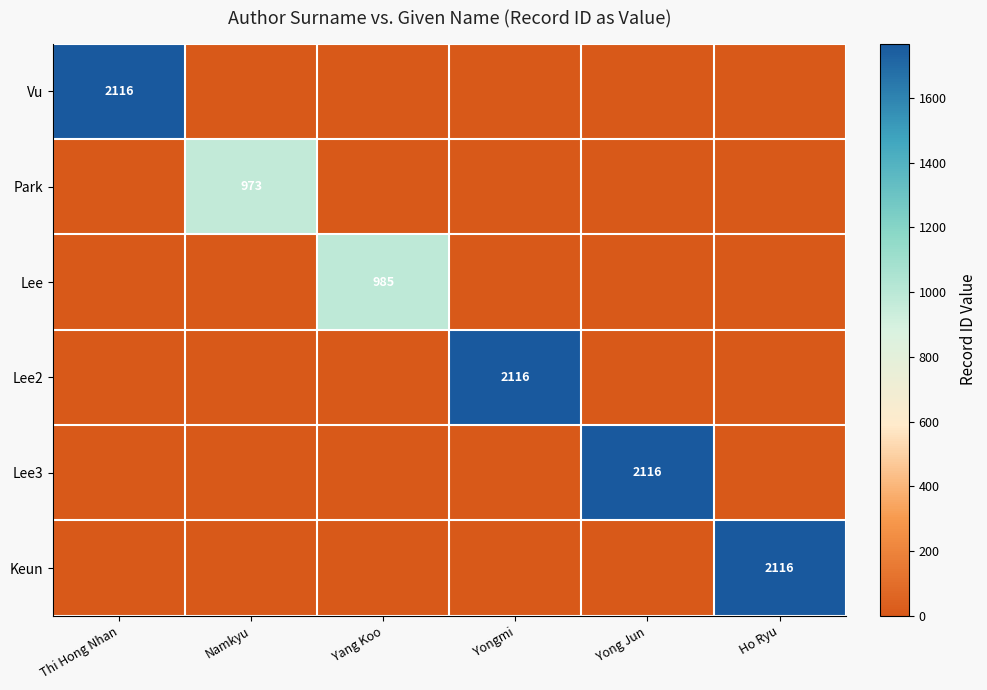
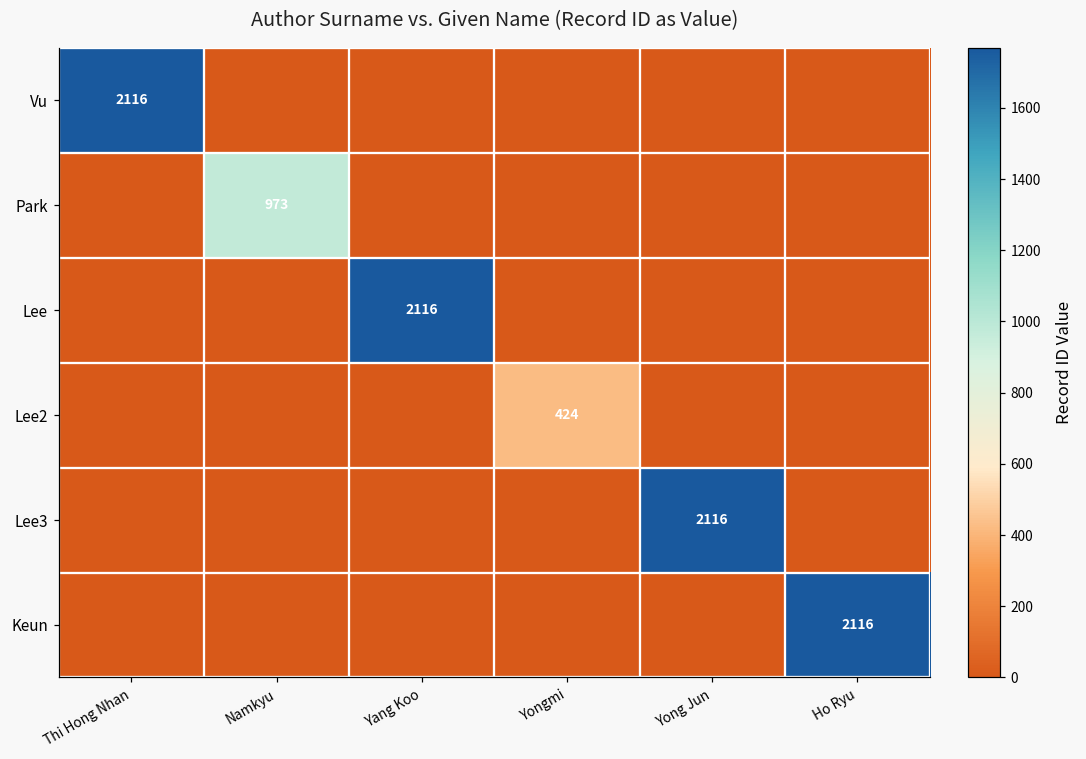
Lee, Yang Koo: 985 -> 2116
Lee2, Yongmi: 2116 -> 424
